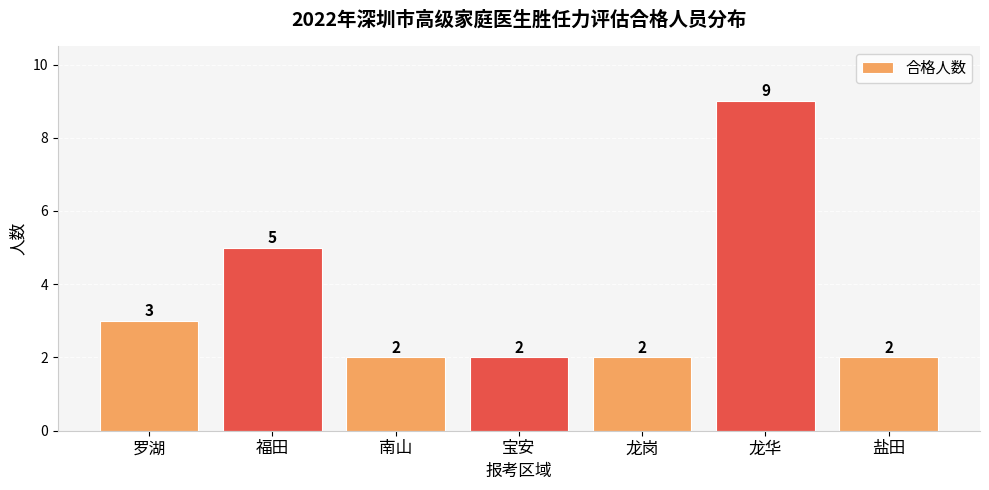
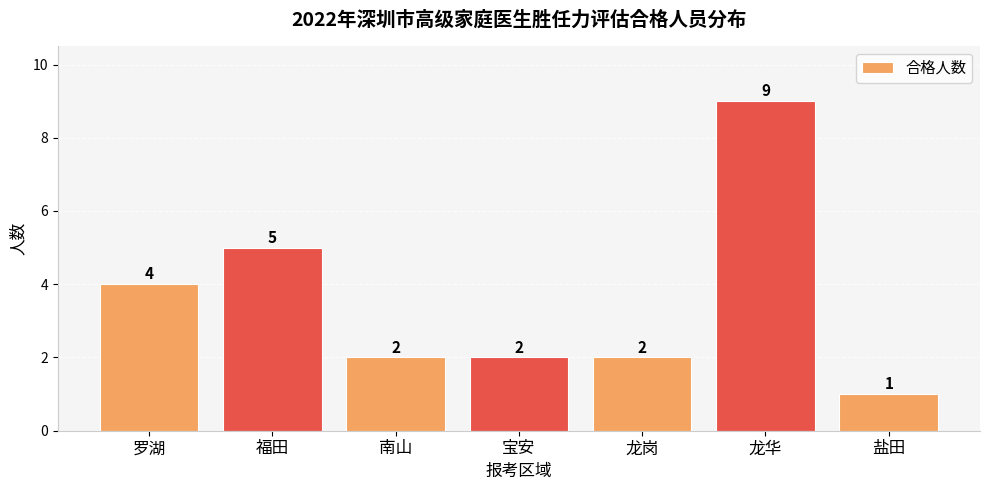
罗湖: 3 -> 4
盐田: 2 -> 1
